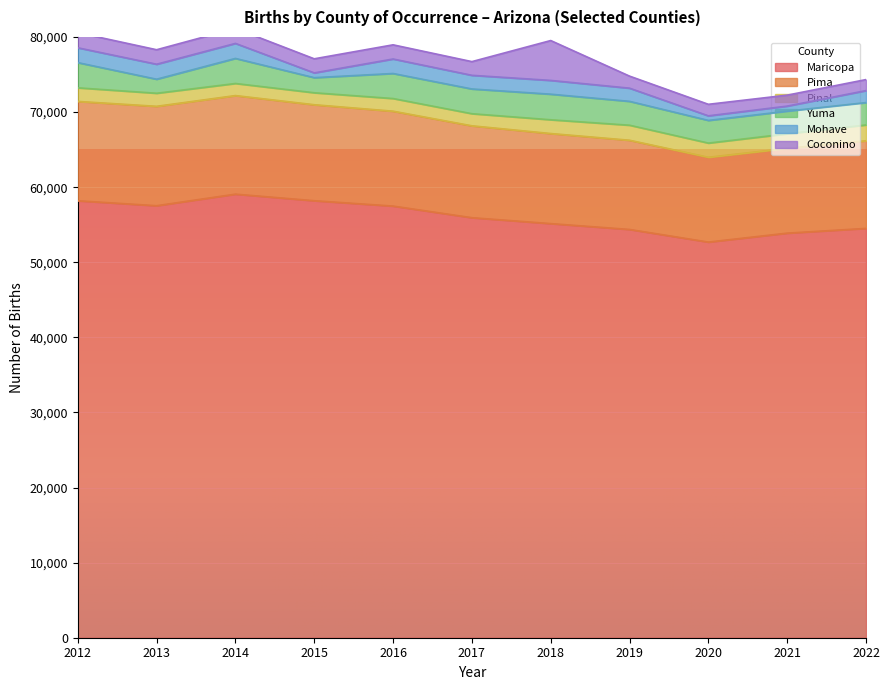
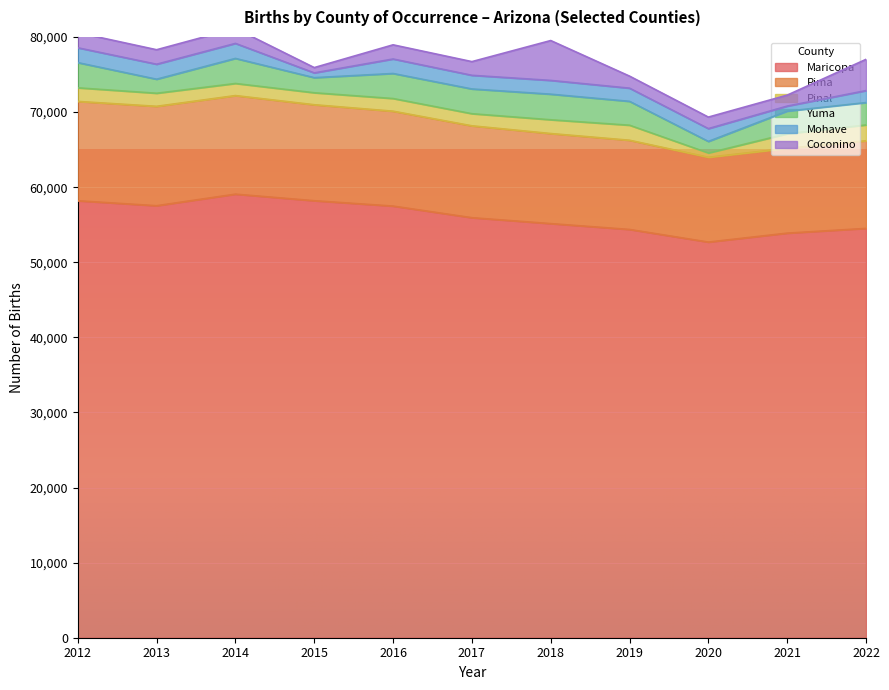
Coconino, 2015: 2,000 -> 1,000
Pinal, 2020: 2,000 -> 1,000
Yuma, 2020: 3,000 -> 2,000
Mohave, 2020: 1,000 -> 2,000
Coconino, 2022: 1,000 -> 4,000
